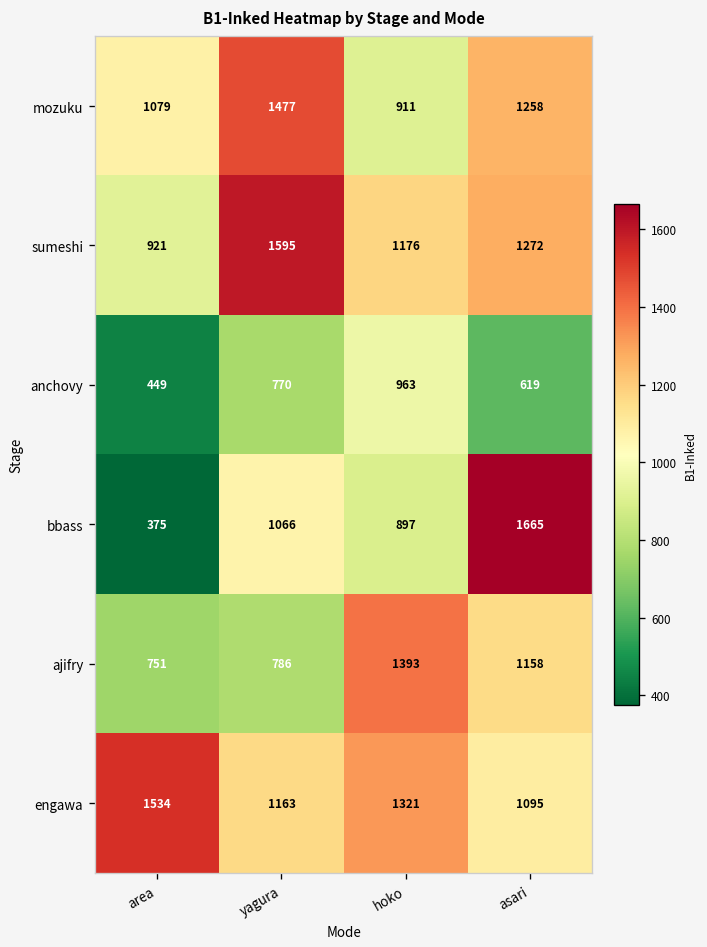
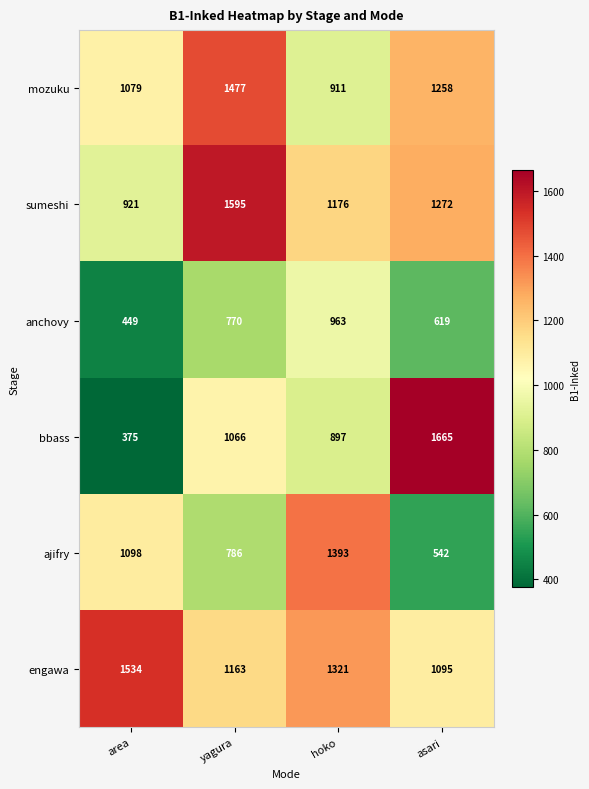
ajifry, area: 751 -> 1098
ajifry, asari: 1158 -> 542
